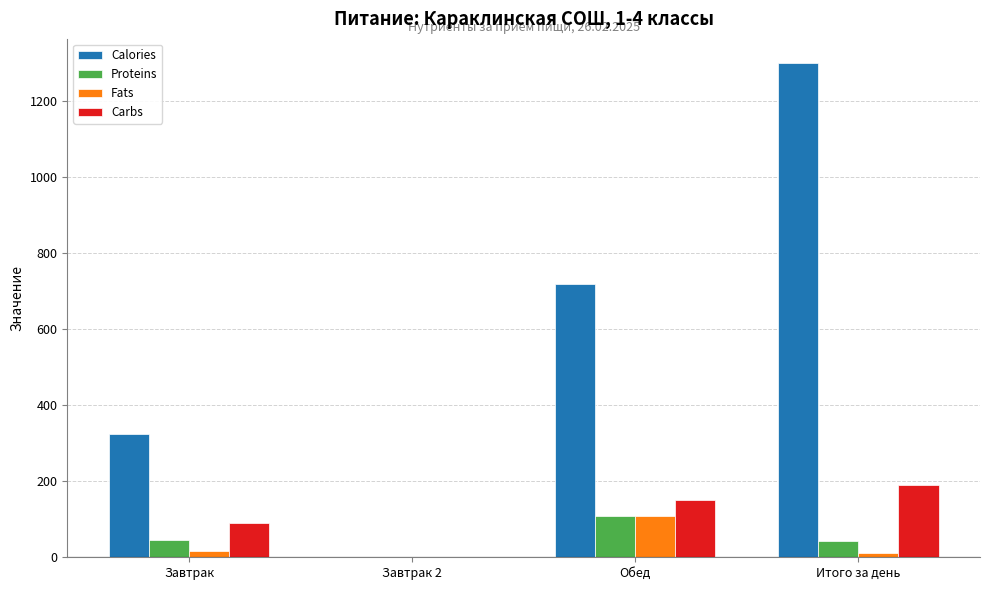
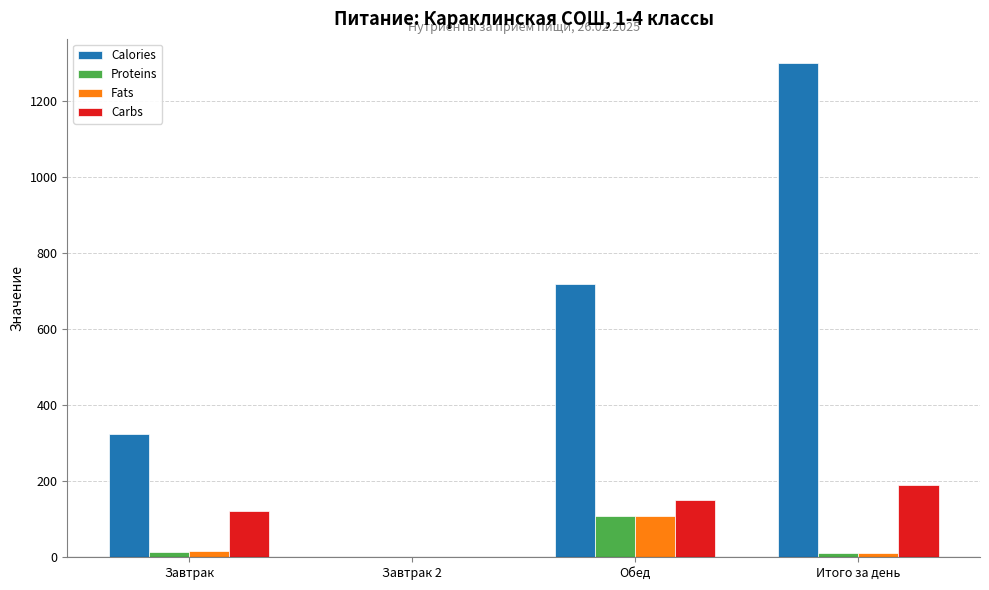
Proteins, Завтрак: 50 -> 10
Carbs, Завтрак: 90 -> 120
Proteins, Итого за день: 40 -> 10
